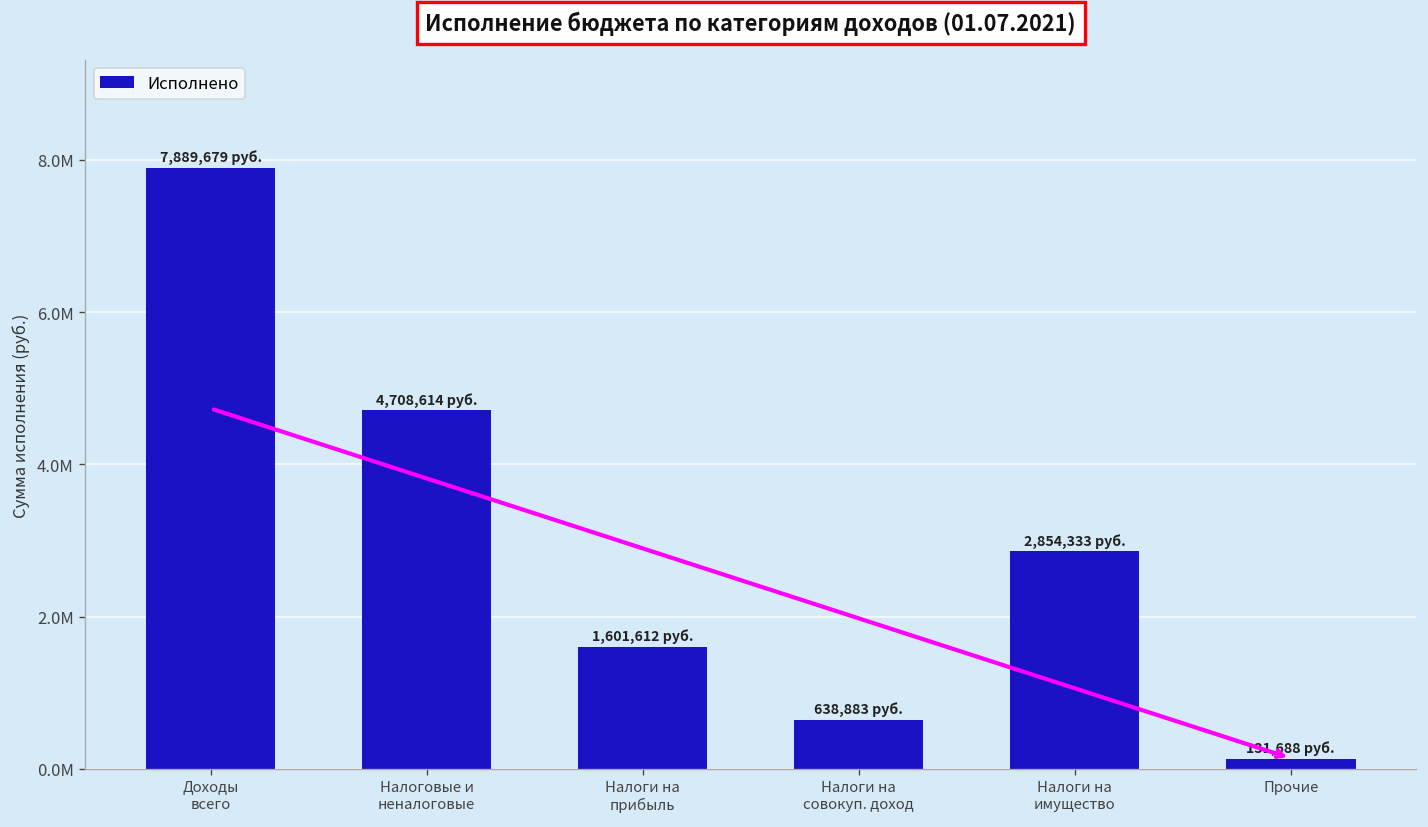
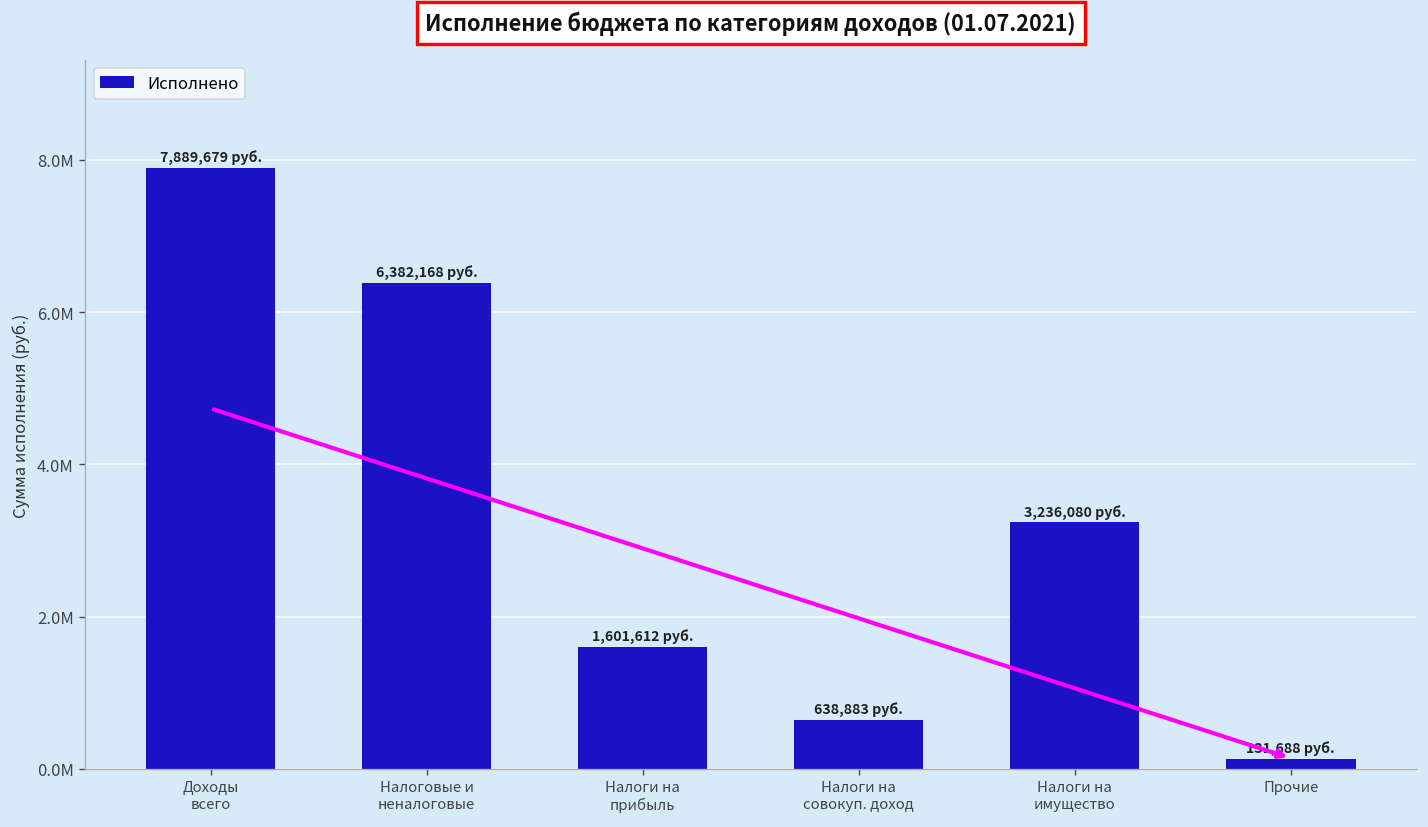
Налоговые и неналоговые: 4,708,614 -> 6,382,168
Налоги на имущество: 2,854,333 -> 3,236,080
